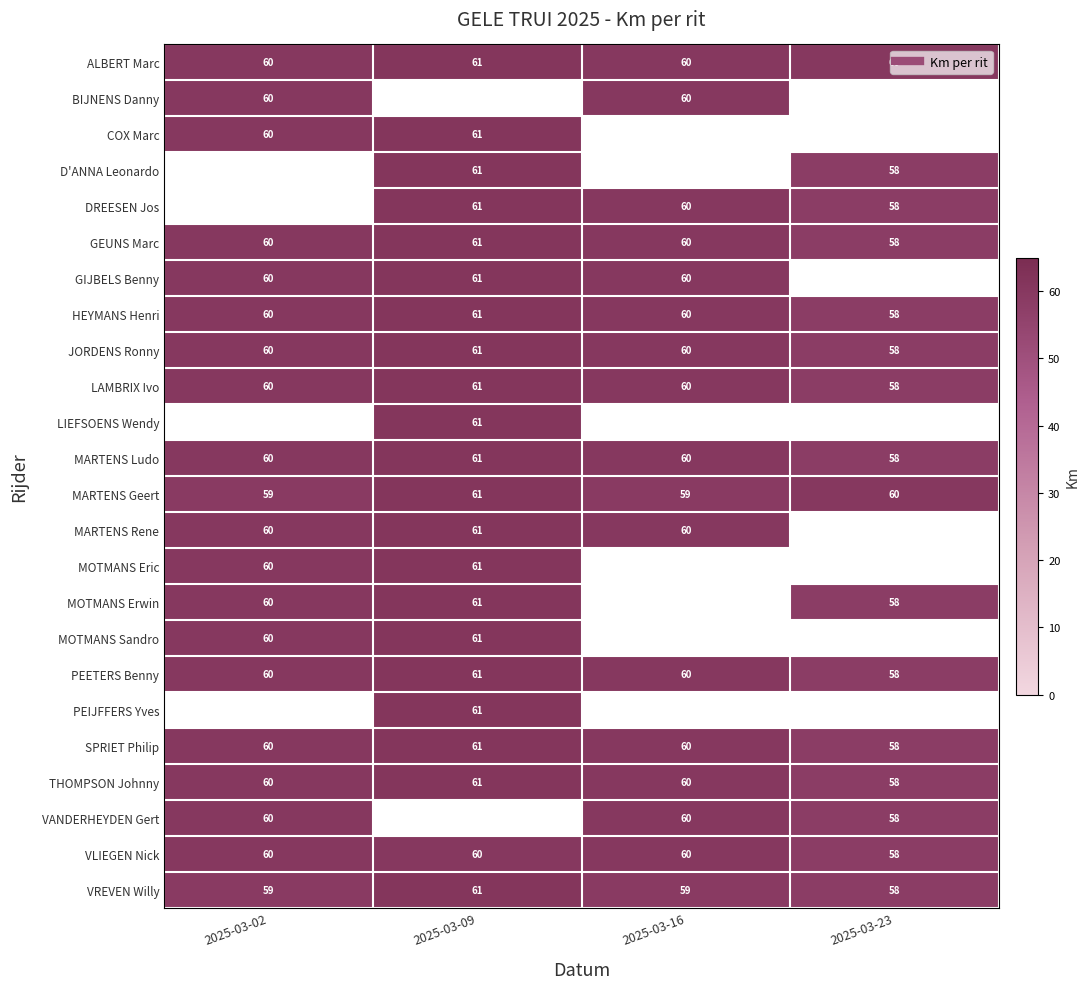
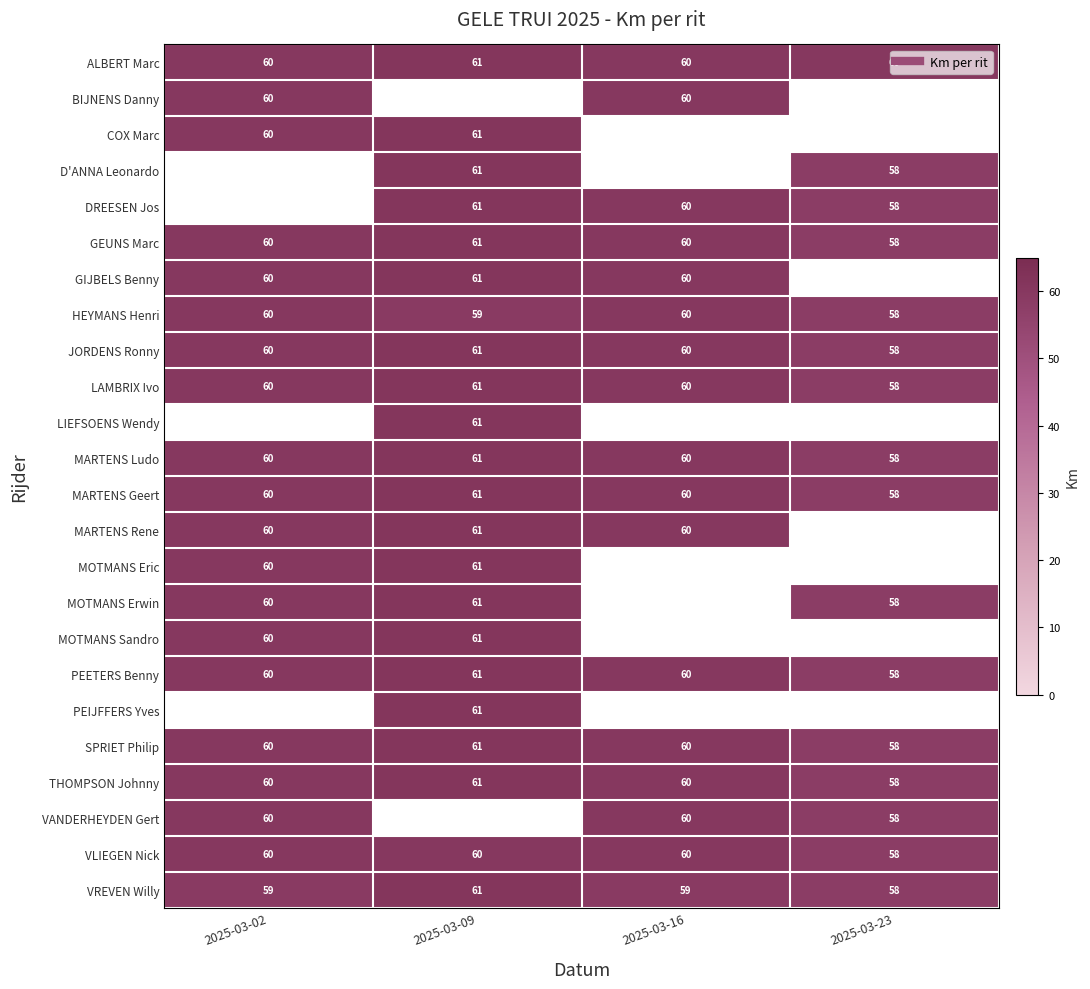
HEYMANS Henri, 2025-03-09: 61 -> 59
MARTENS Geert, 2025-03-02: 59 -> 60
MARTENS Geert, 2025-03-16: 59 -> 60
MARTENS Geert, 2025-03-23: 60 -> 58
